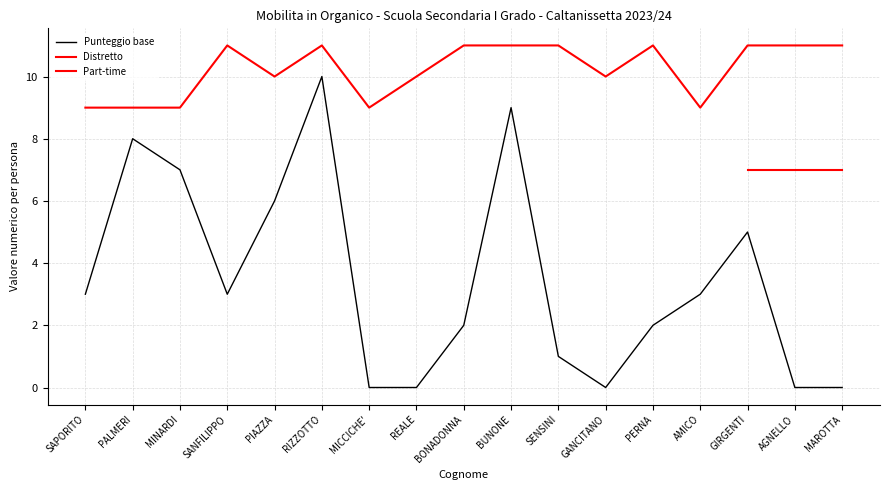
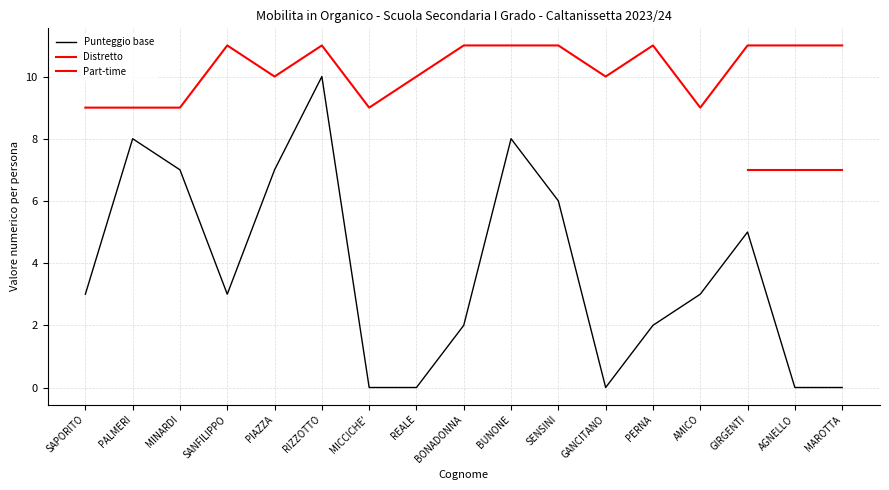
Punteggio base, PIAZZA: 6 -> 7
Punteggio base, BUNONE: 9 -> 8
Punteggio base, SENSINI: 1 -> 6
